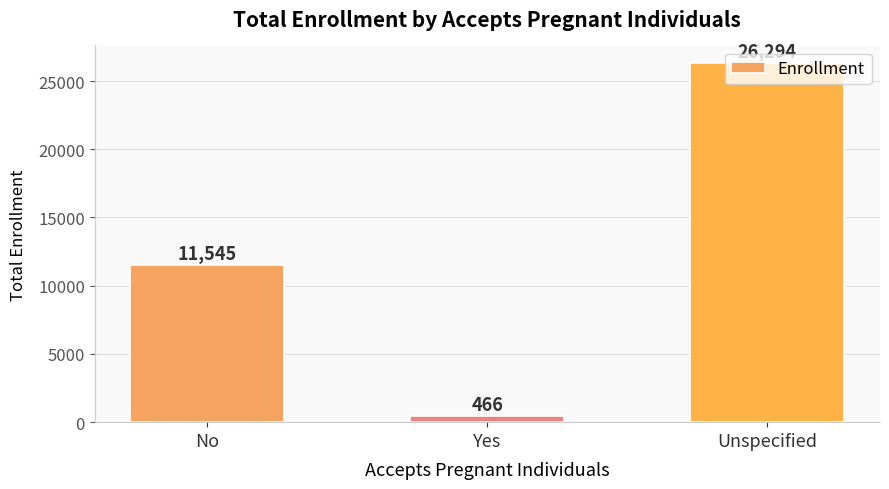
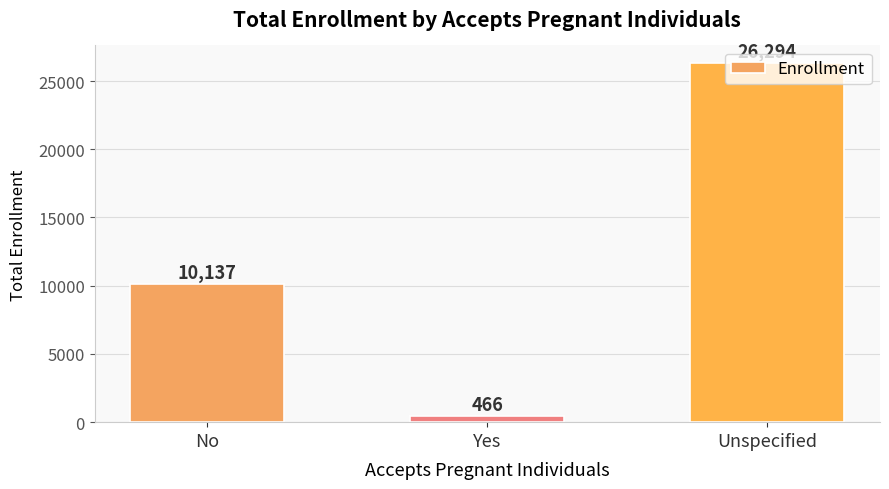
No: 11,545 -> 10,137
